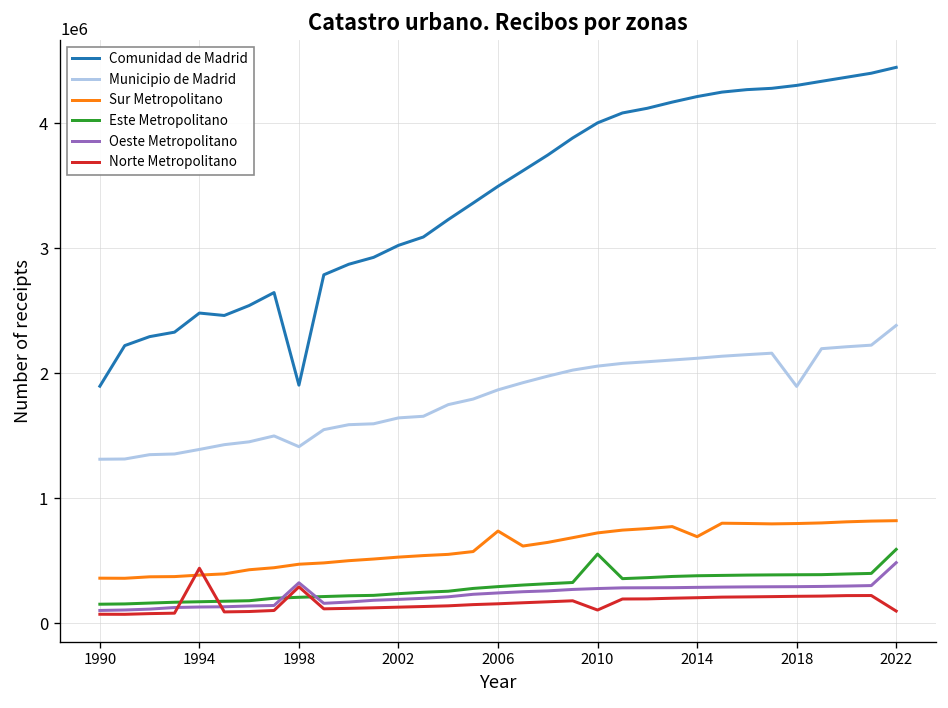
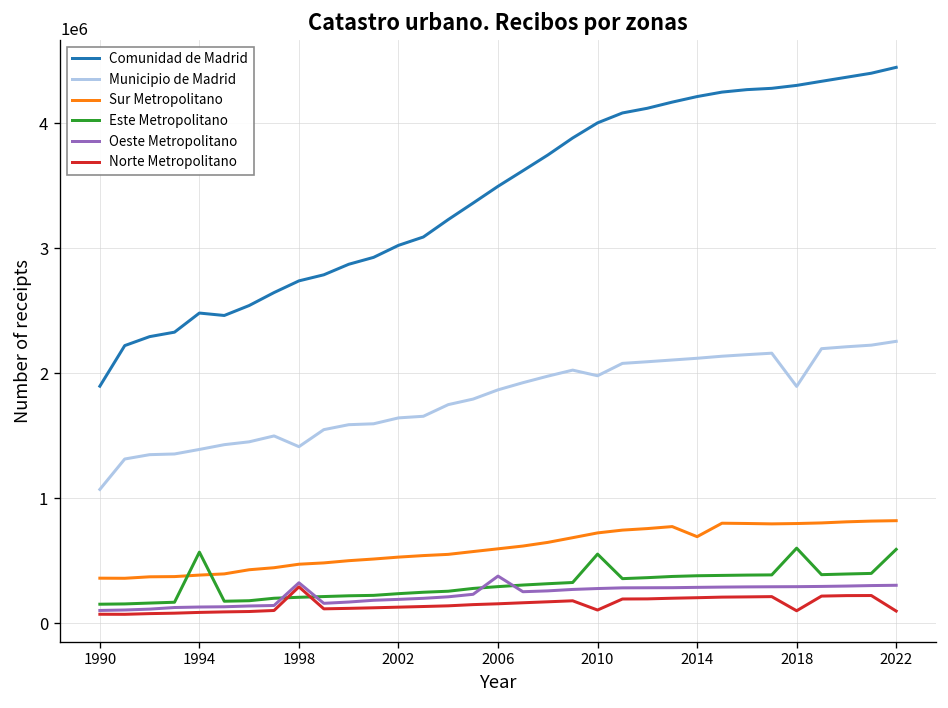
Municipio de Madrid, 1990: 1310000 -> 1070000
Este Metropolitano, 1994: 170000 -> 570000
Norte Metropolitano, 1994: 440000 -> 90000
Comunidad de Madrid, 1998: 1910000 -> 2740000
Sur Metropolitano, 2006: 740000 -> 600000
Oeste Metropolitano, 2006: 240000 -> 380000
Municipio de Madrid, 2010: 2060000 -> 1980000
Este Metropolitano, 2018: 390000 -> 600000
Norte Metropolitano, 2018: 220000 -> 100000
Municipio de Madrid, 2022: 2380000 -> 2260000
Oeste Metropolitano, 2022: 490000 -> 310000
